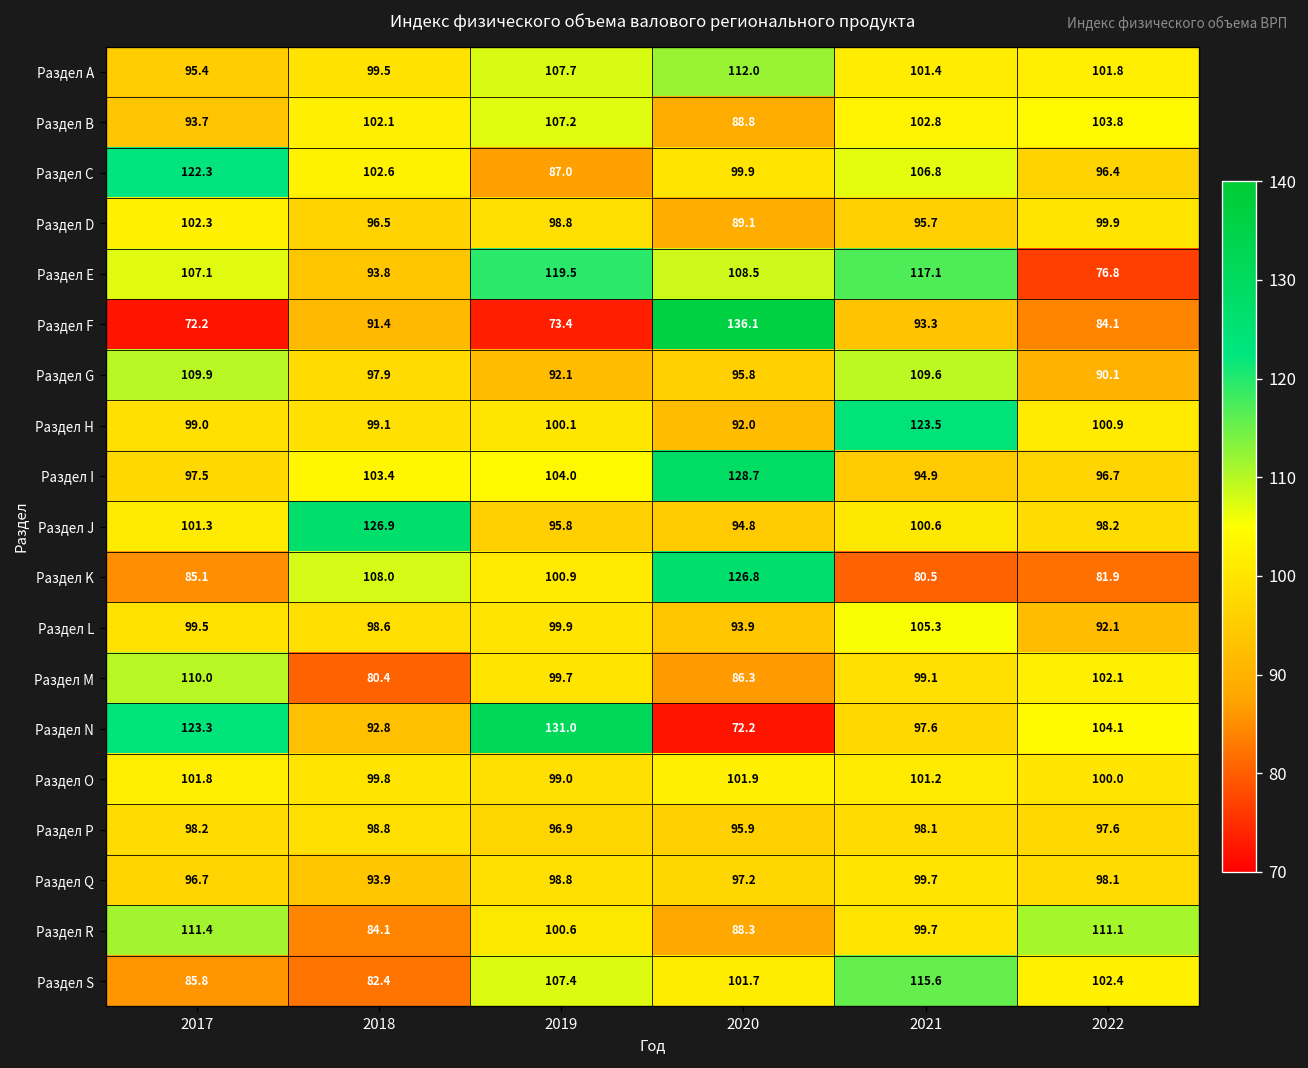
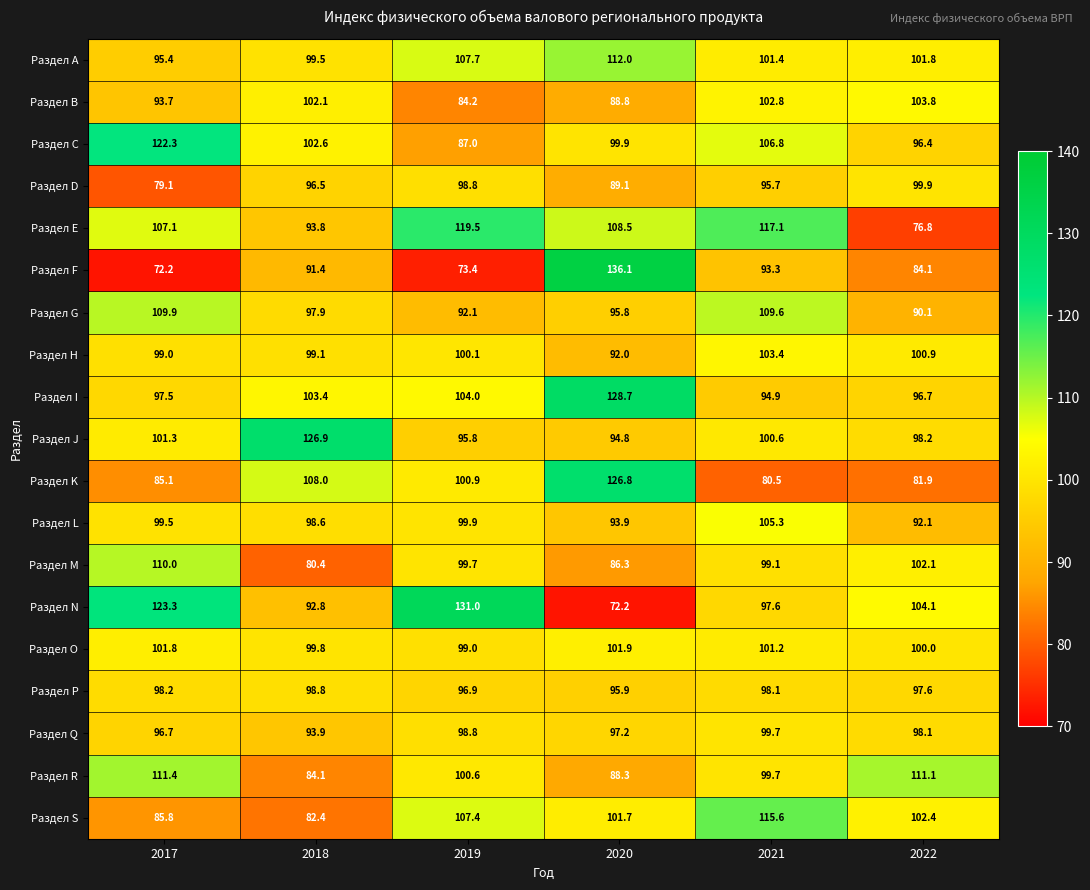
Раздел B, 2019: 107.2 -> 84.2
Раздел D, 2017: 102.3 -> 79.1
Раздел H, 2021: 123.5 -> 103.4
